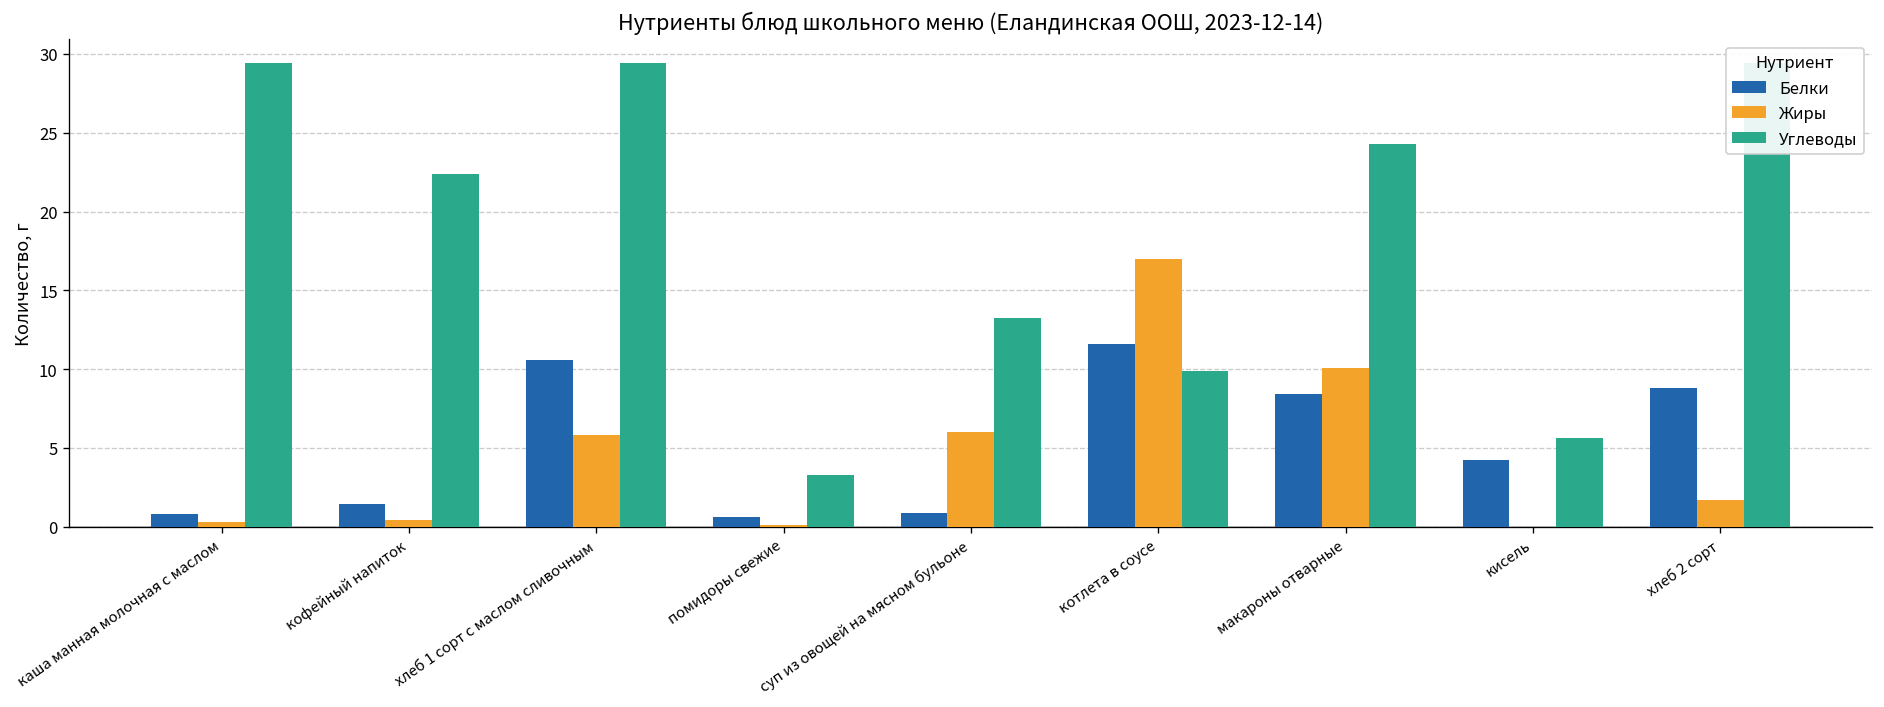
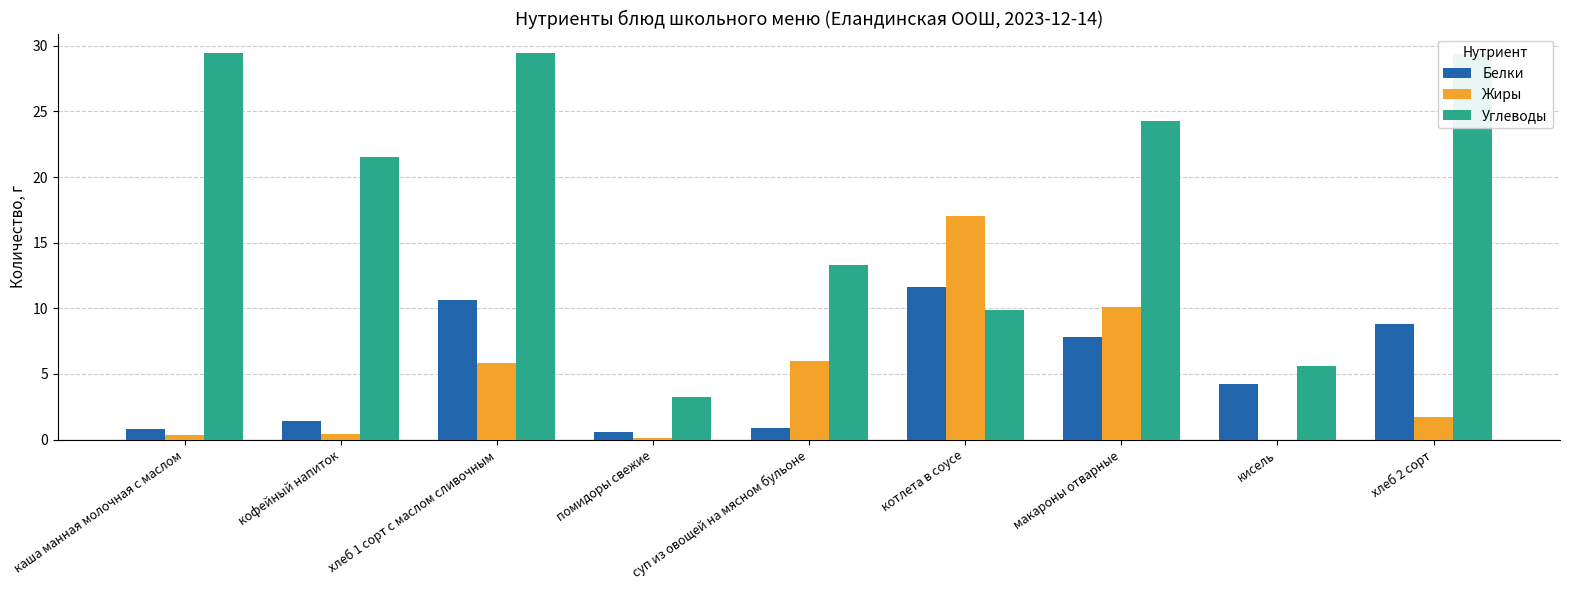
Углеводы, кофейный напиток: 22.4 -> 21.5
Белки, макароны отварные: 8.4 -> 7.8
